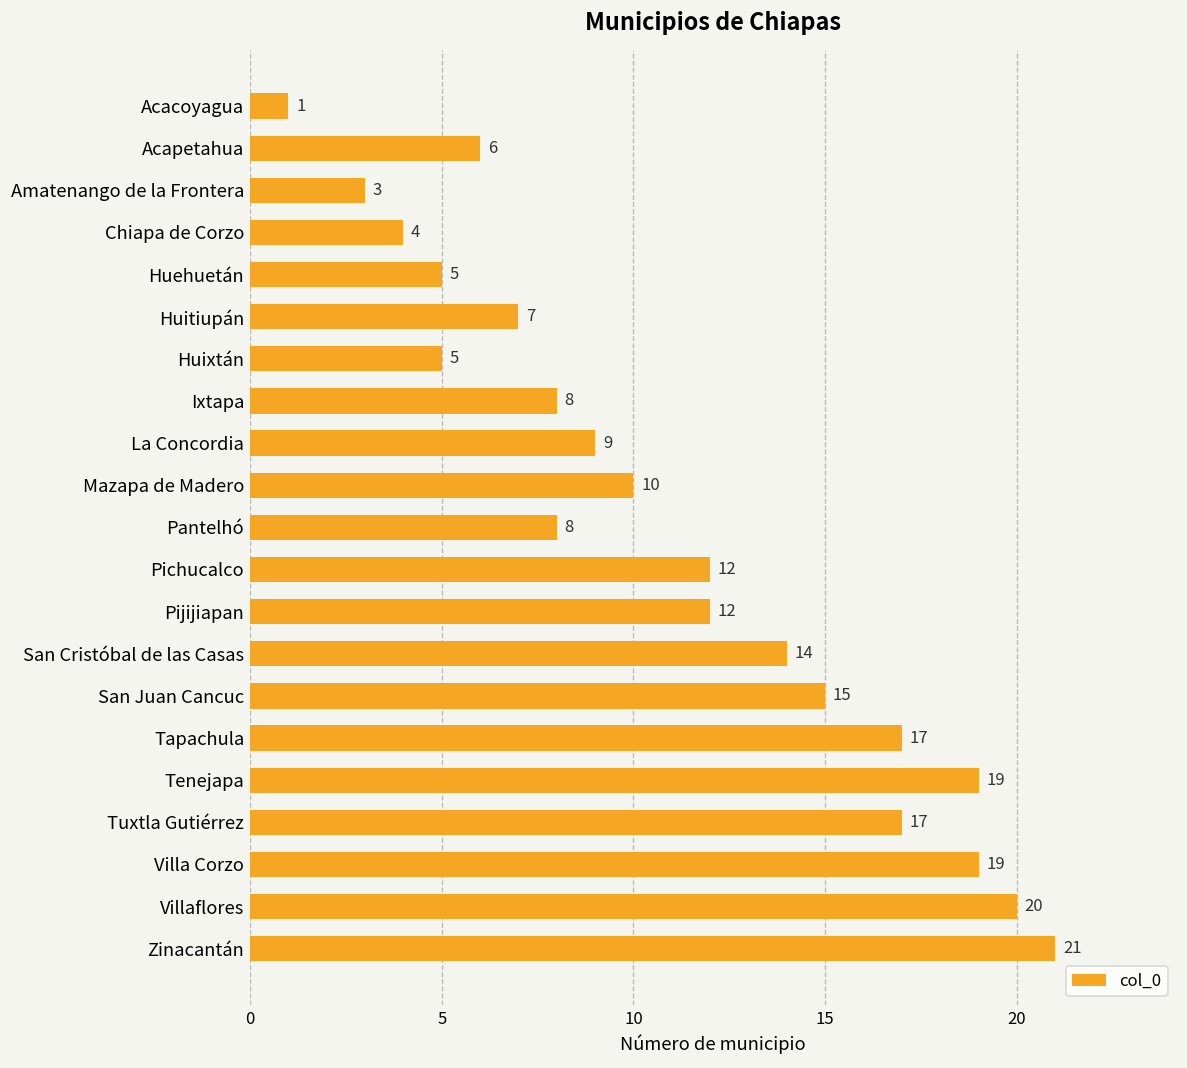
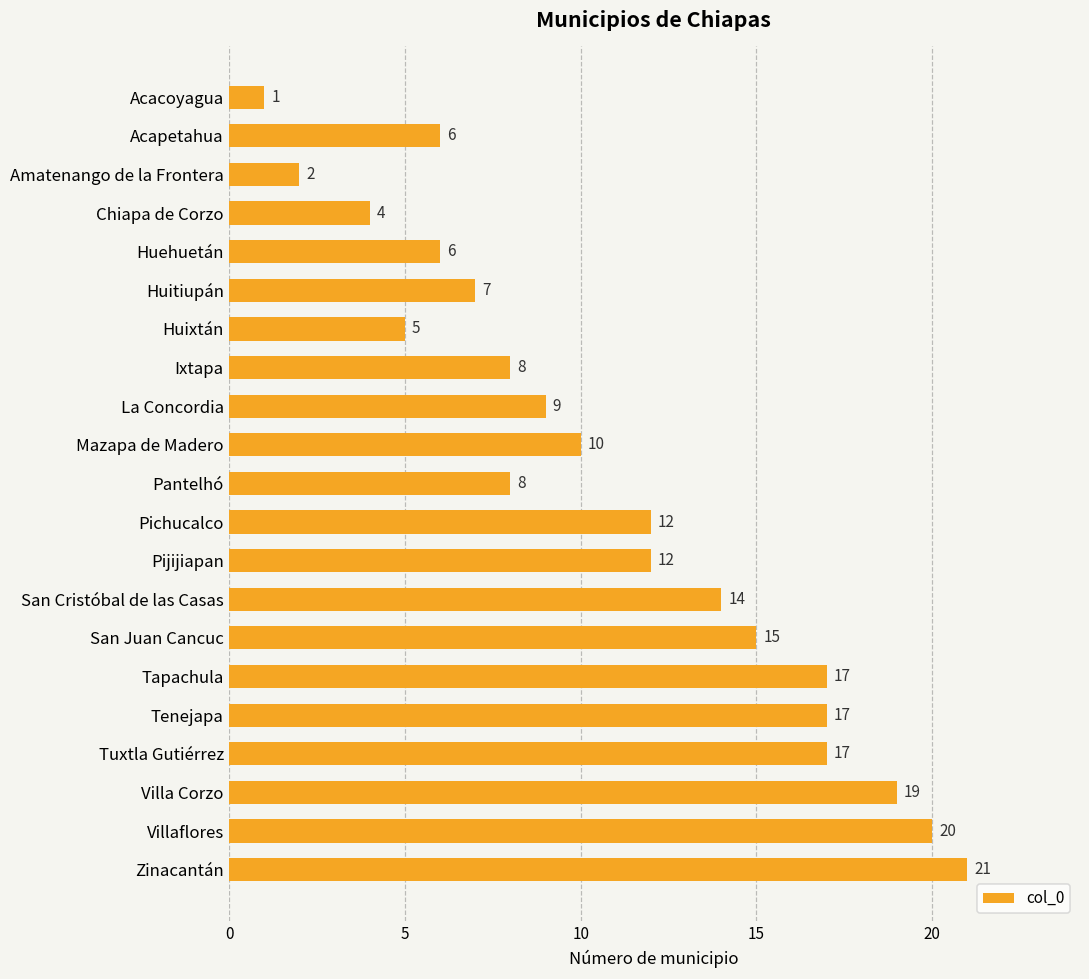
Amatenango de la Frontera: 3 -> 2
Huehuetán: 5 -> 6
Tenejapa: 19 -> 17
